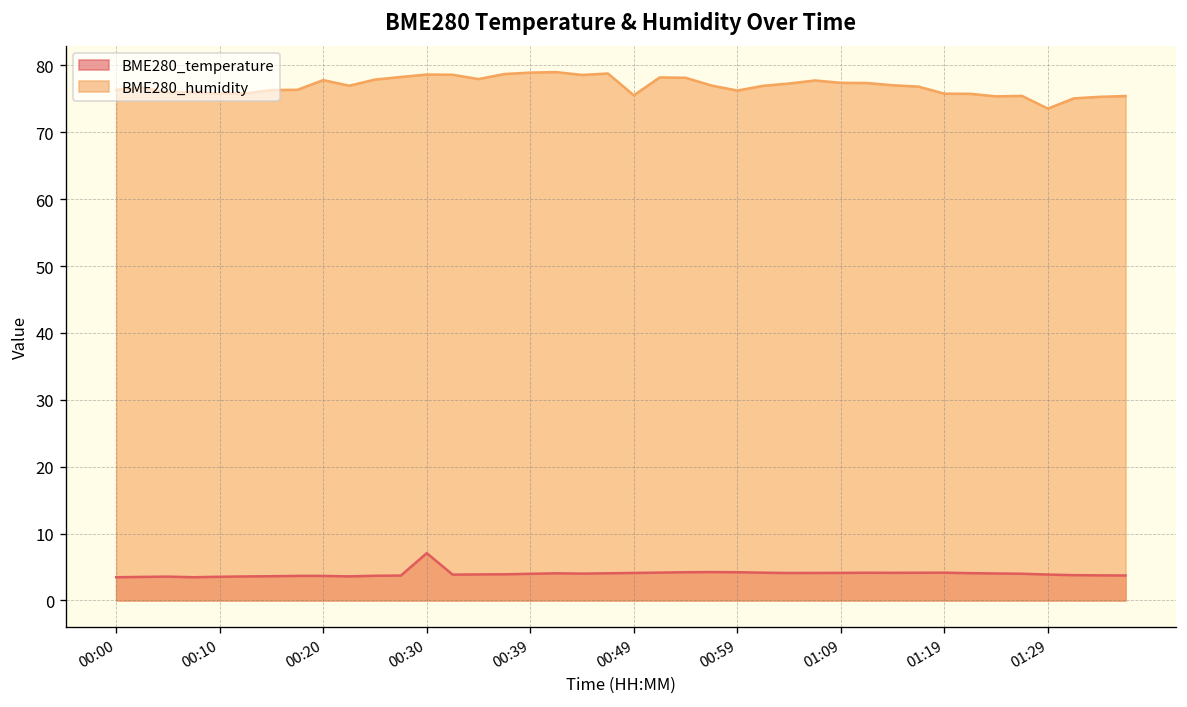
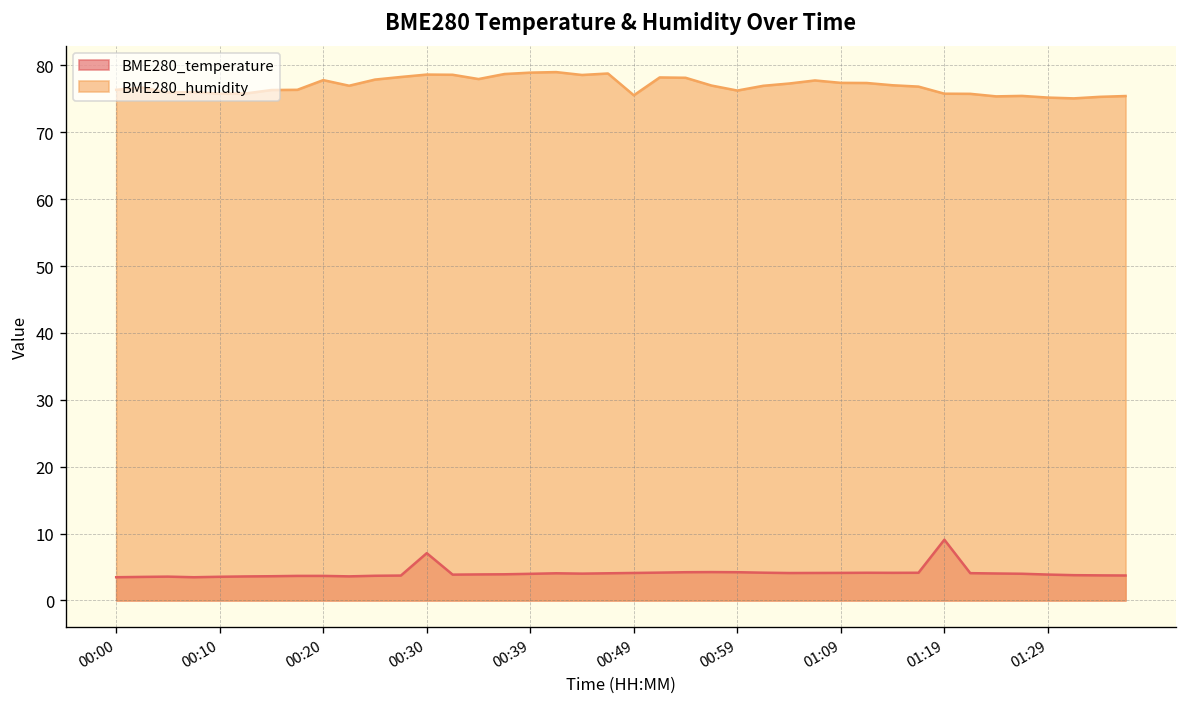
BME280_temperature, 01:19: 4 -> 9
BME280_humidity, 01:29: 74 -> 75
